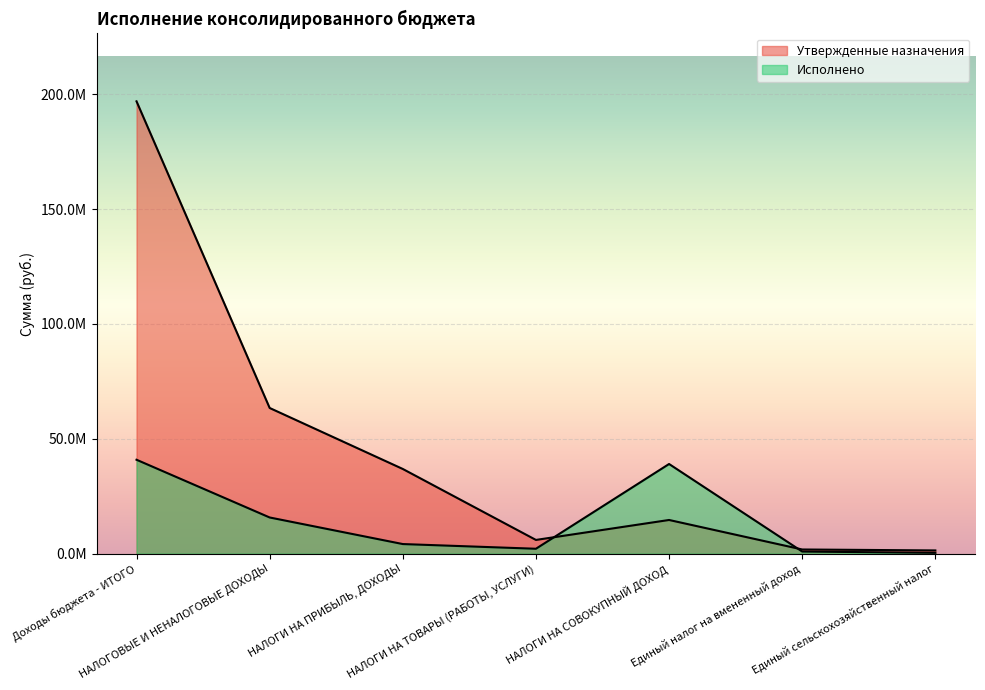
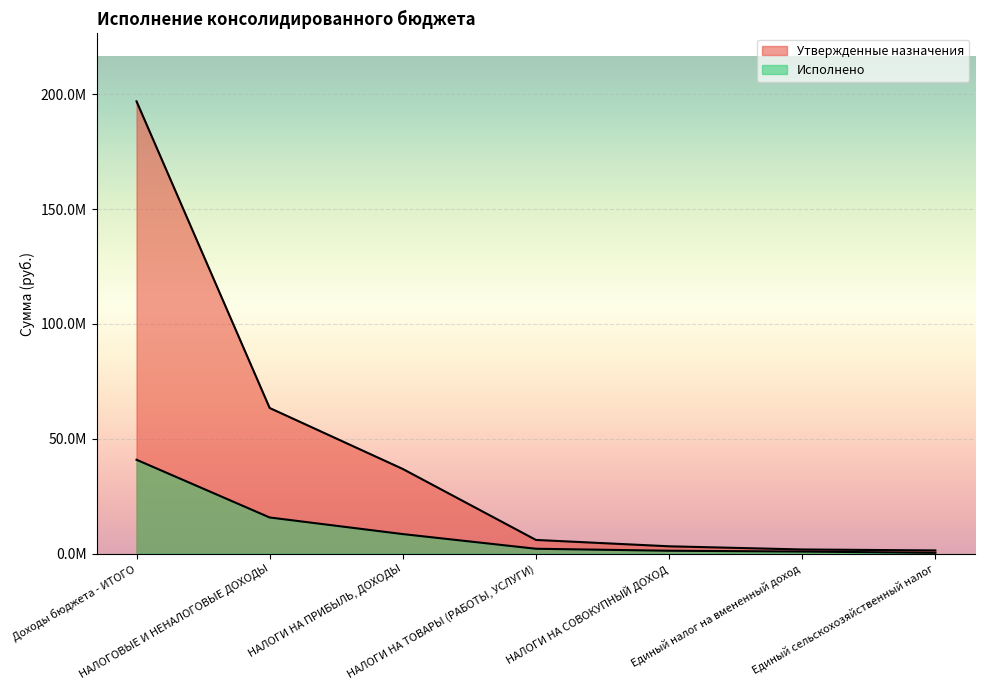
Исполнено, НАЛОГИ НА ПРИБЫЛЬ, ДОХОДЫ: 4000000 -> 9000000
Утвержденные назначения, НАЛОГИ НА СОВОКУПНЫЙ ДОХОД: 15000000 -> 3000000
Исполнено, НАЛОГИ НА СОВОКУПНЫЙ ДОХОД: 39000000 -> 1000000
